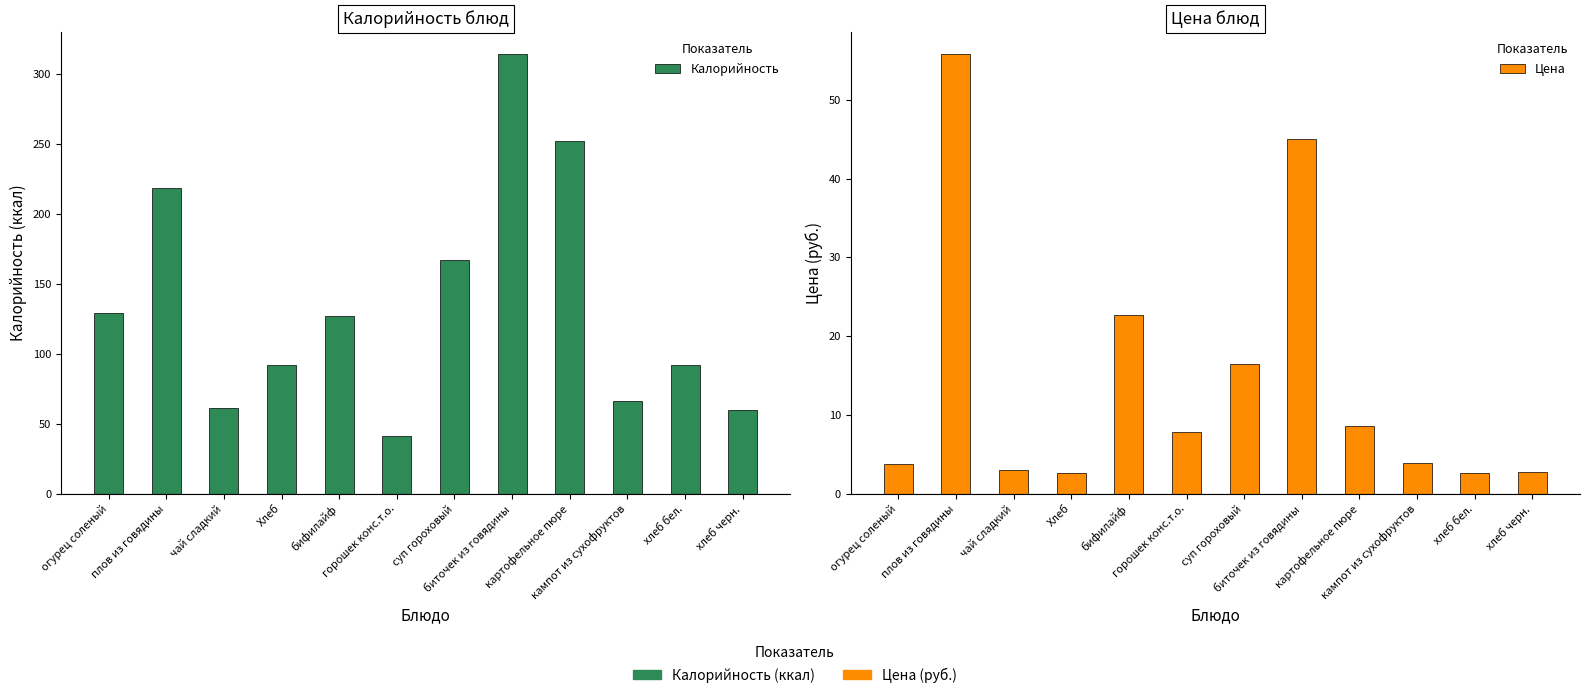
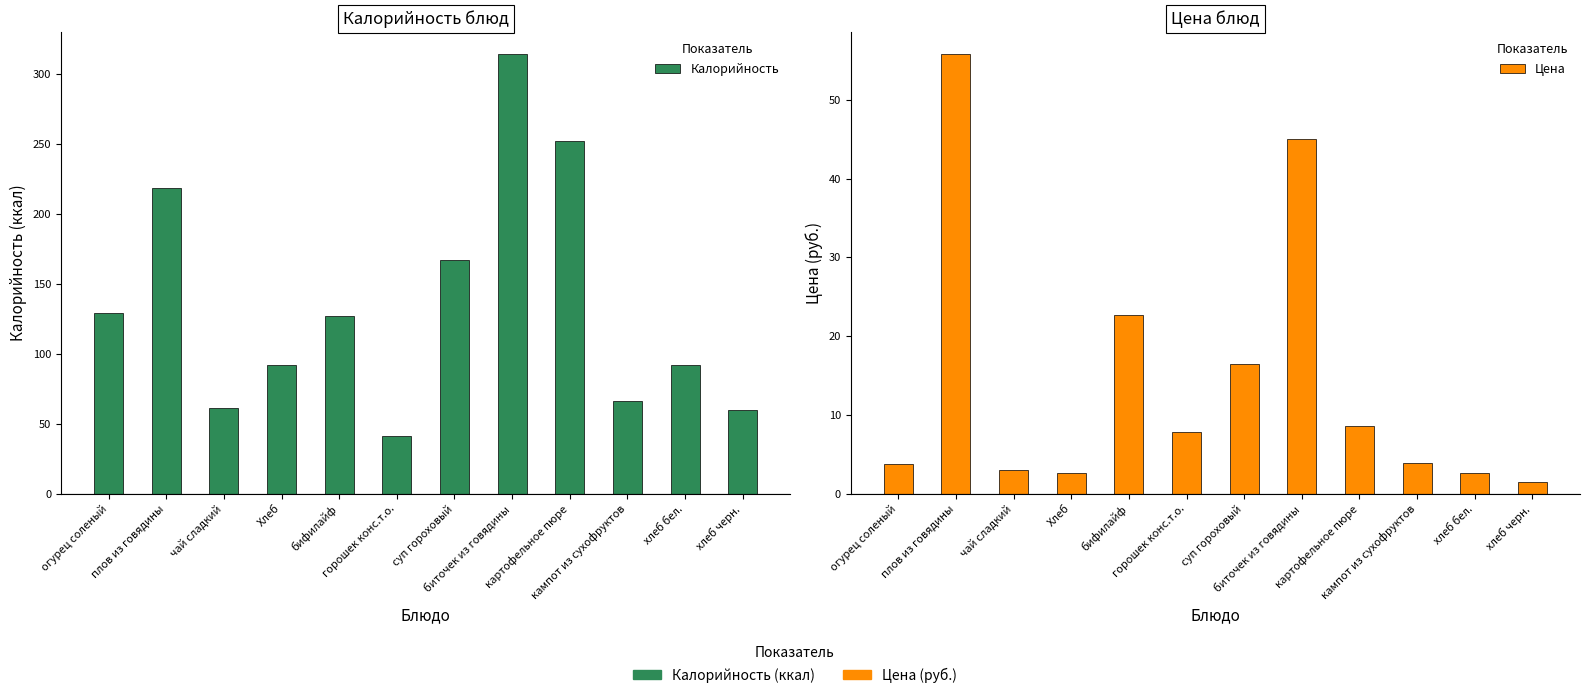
Цена блюд, хлеб черн.: 3 -> 2
